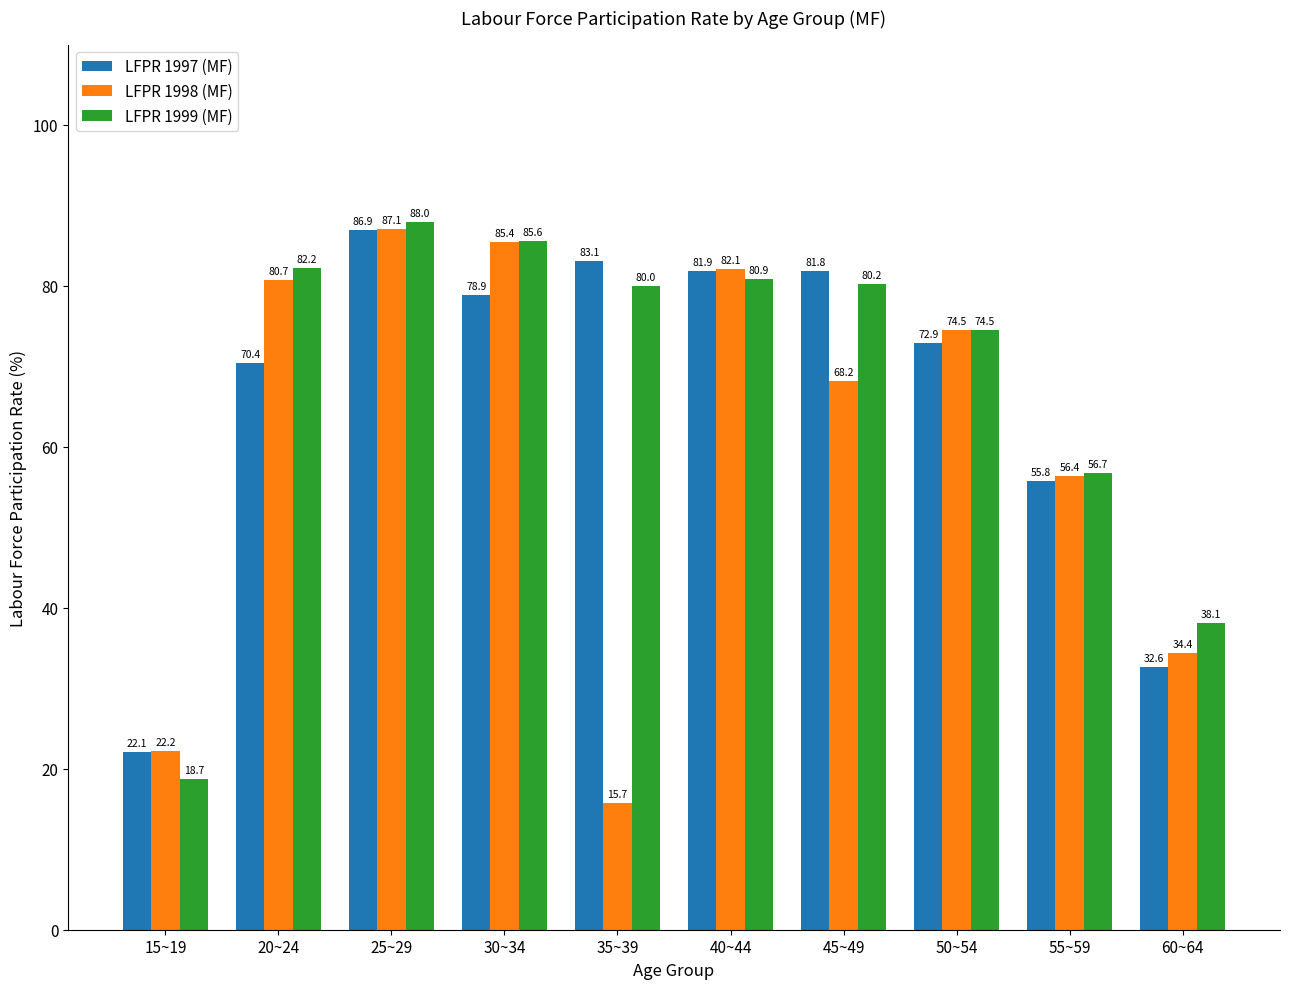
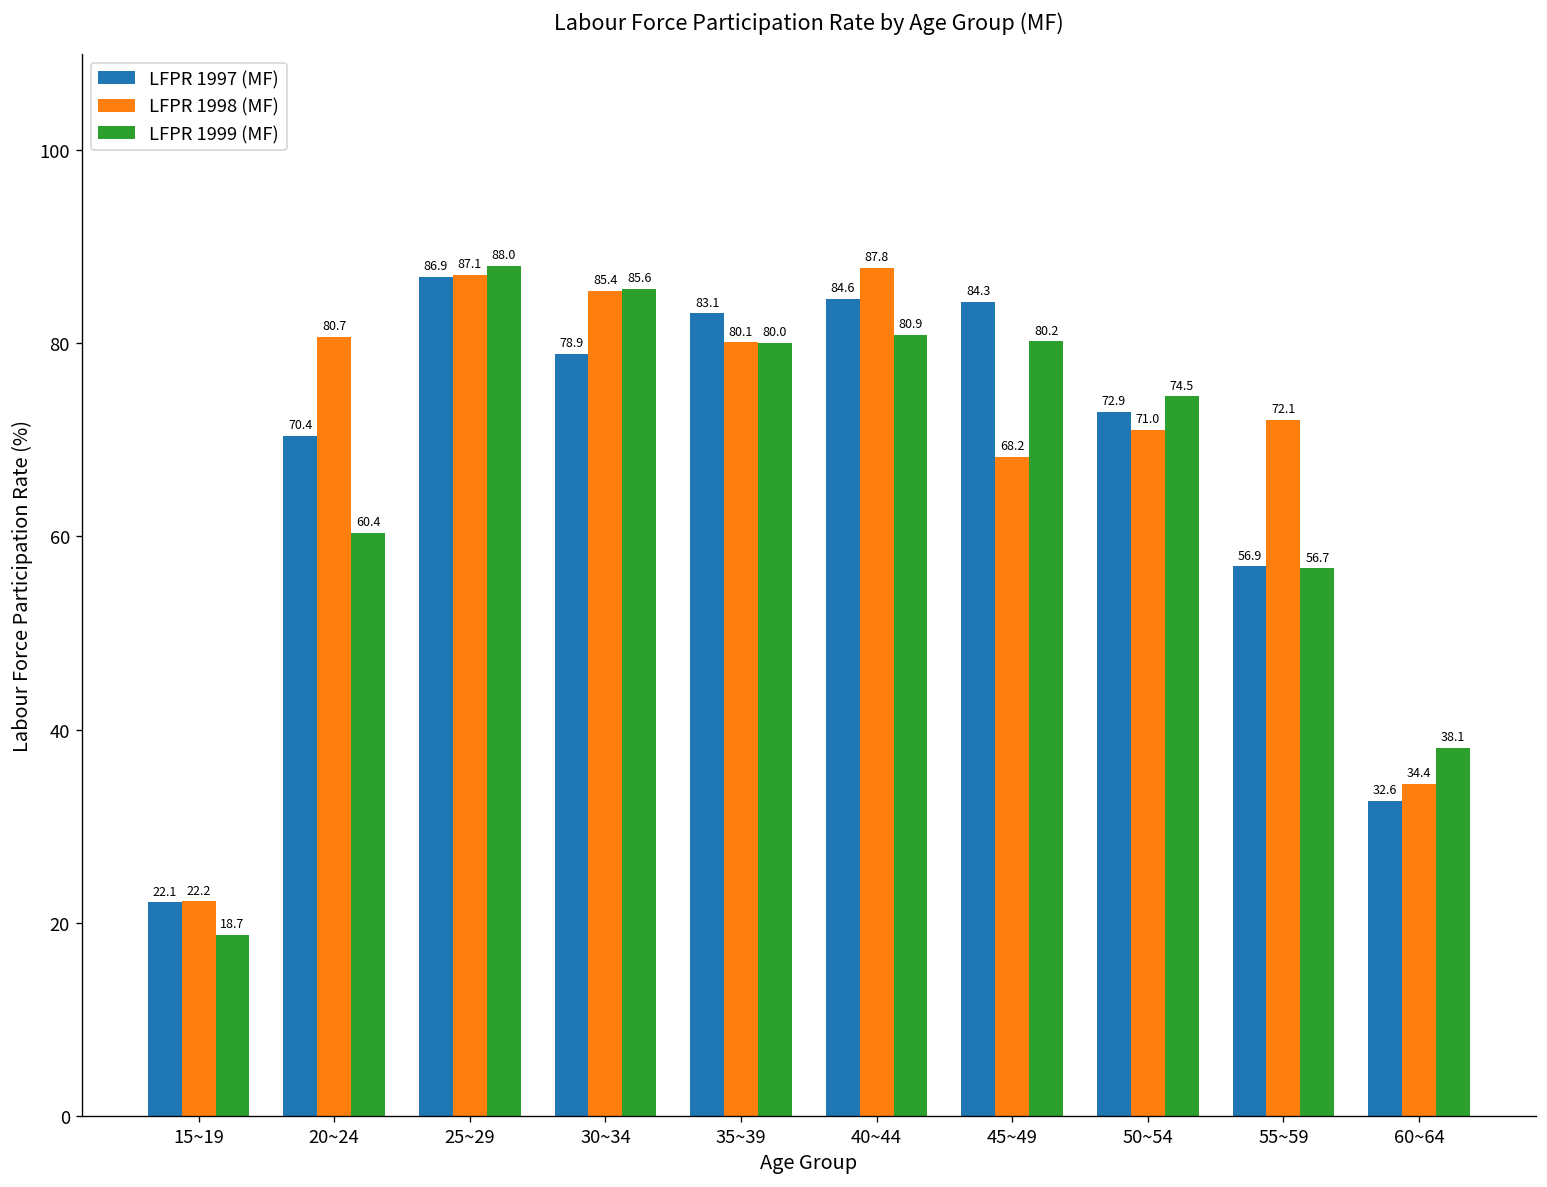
LFPR 1999 (MF), 20~24: 82.2 -> 60.4
LFPR 1998 (MF), 35~39: 15.7 -> 80.1
LFPR 1997 (MF), 40~44: 81.9 -> 84.6
LFPR 1998 (MF), 40~44: 82.1 -> 87.8
LFPR 1997 (MF), 45~49: 81.8 -> 84.3
LFPR 1998 (MF), 50~54: 74.5 -> 71.0
LFPR 1997 (MF), 55~59: 55.8 -> 56.9
LFPR 1998 (MF), 55~59: 56.4 -> 72.1
